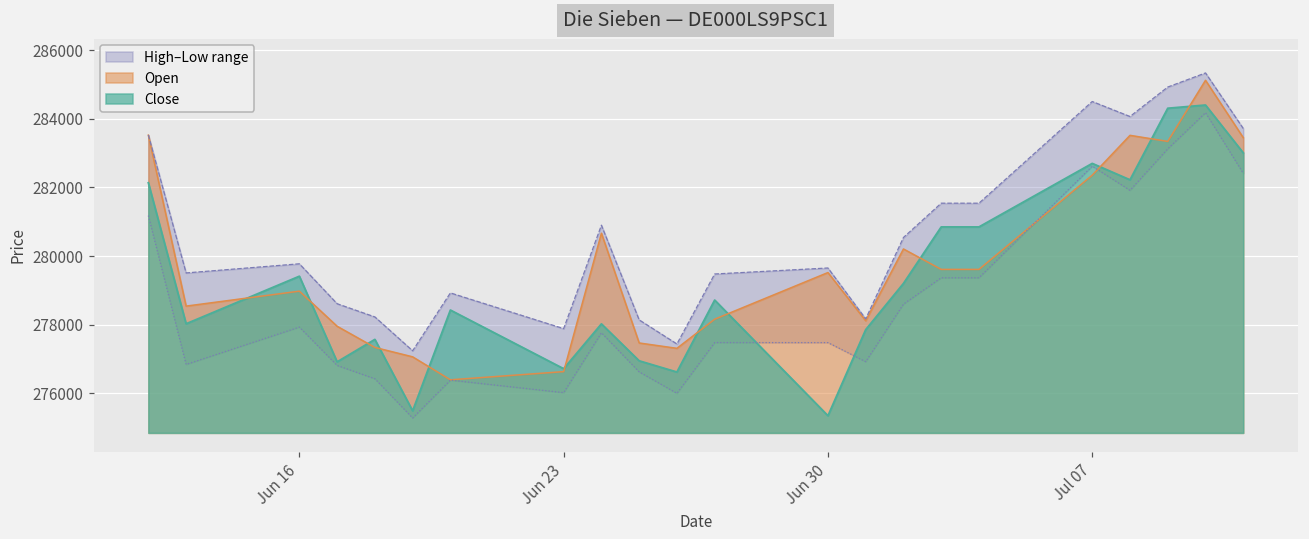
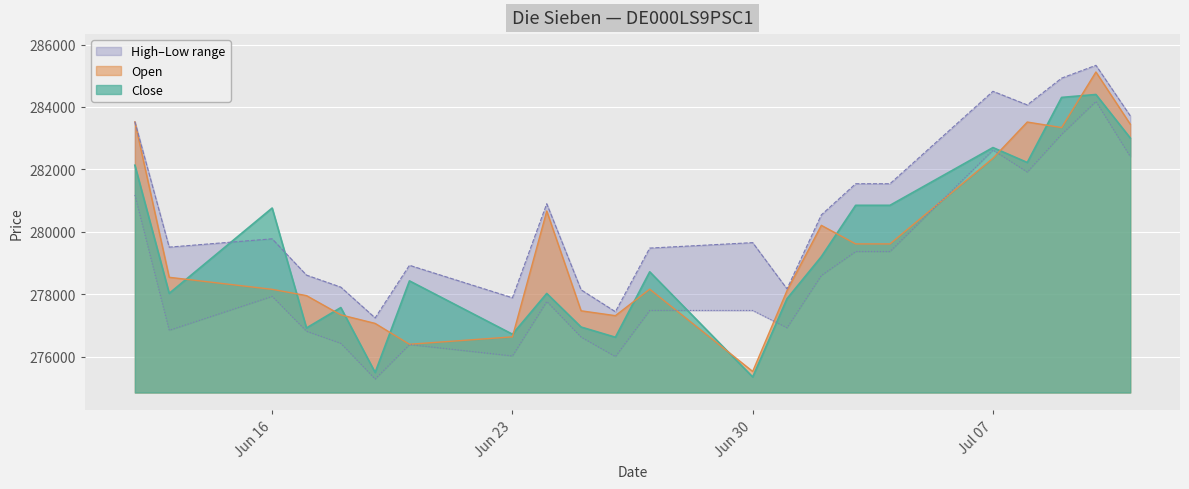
Close, Jun 16: 279400 -> 280800
Open, Jun 16: 279000 -> 278200
Open, Jun 30: 279500 -> 275500
